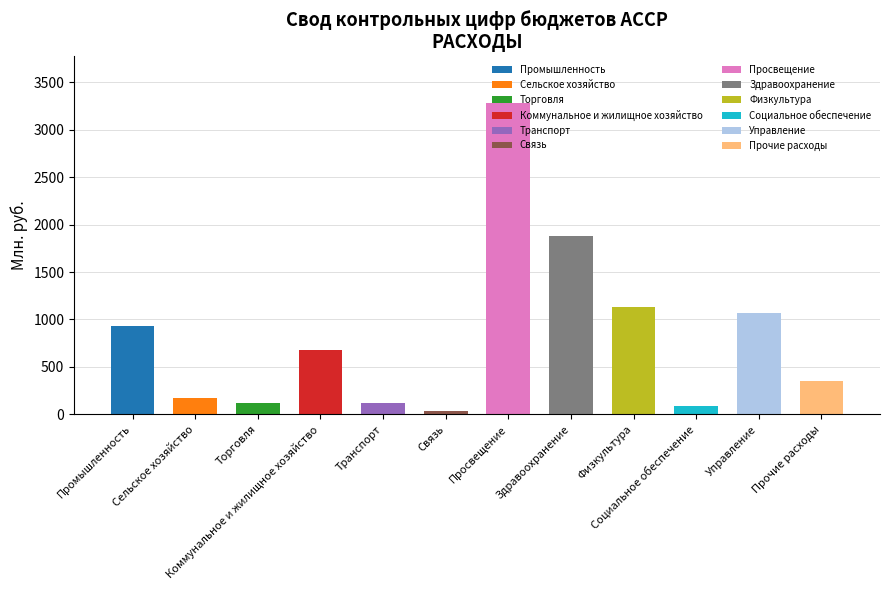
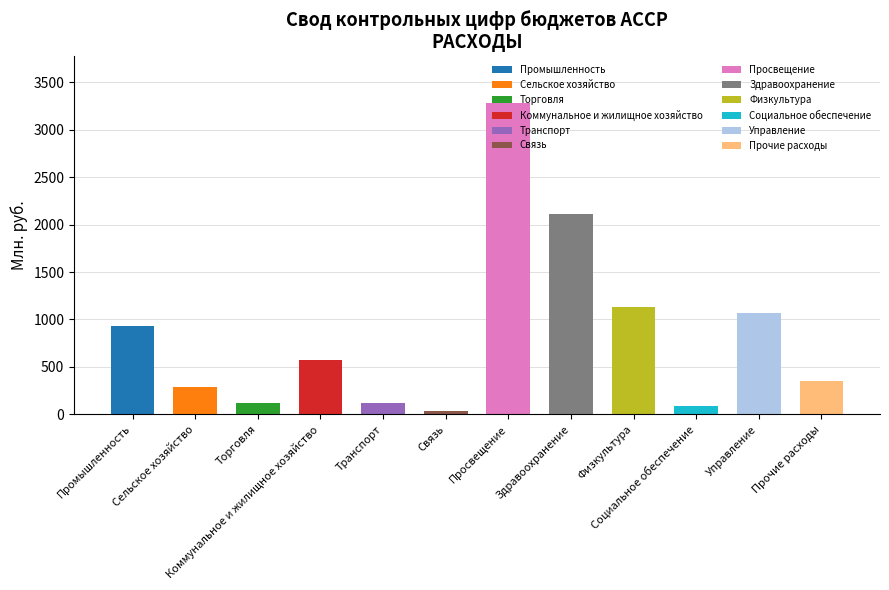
Сельское хозяйство: 200 -> 300
Коммунальное и жилищное хозяйство: 700 -> 600
Здравоохранение: 1900 -> 2100
